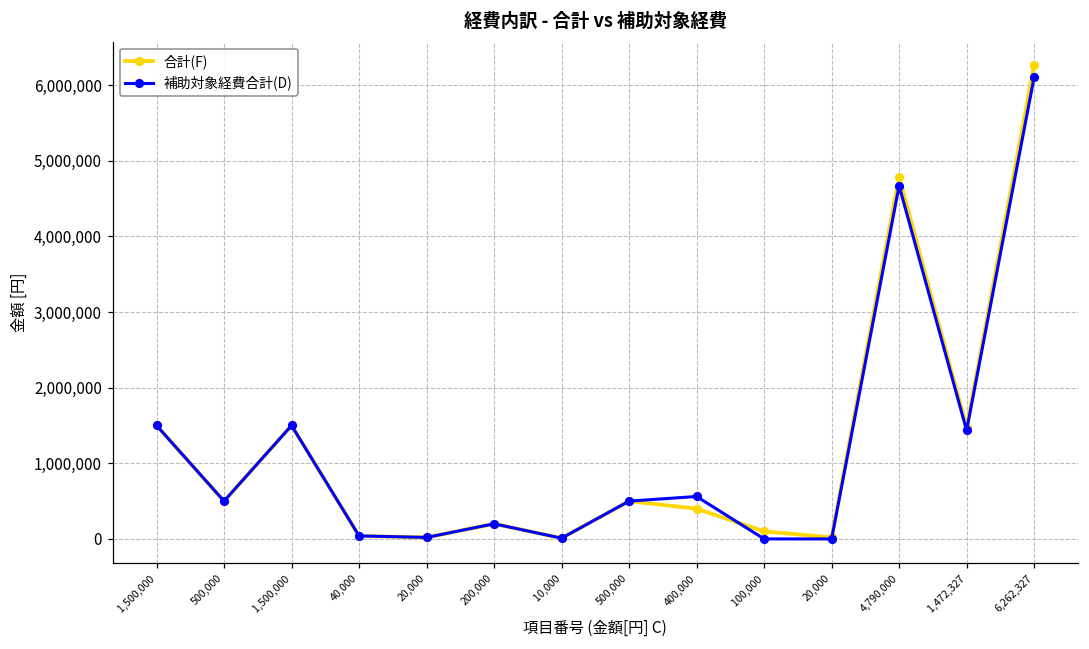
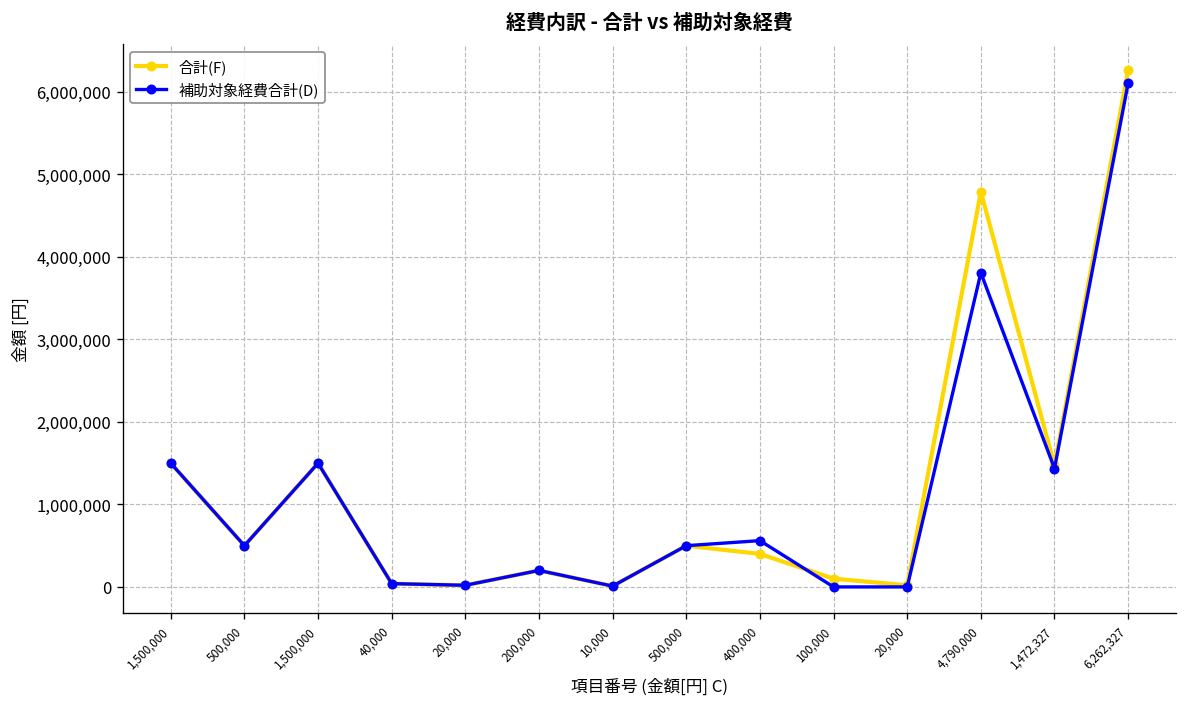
補助対象経費合計(D), 4,790,000: 4,700,000 -> 3,800,000
